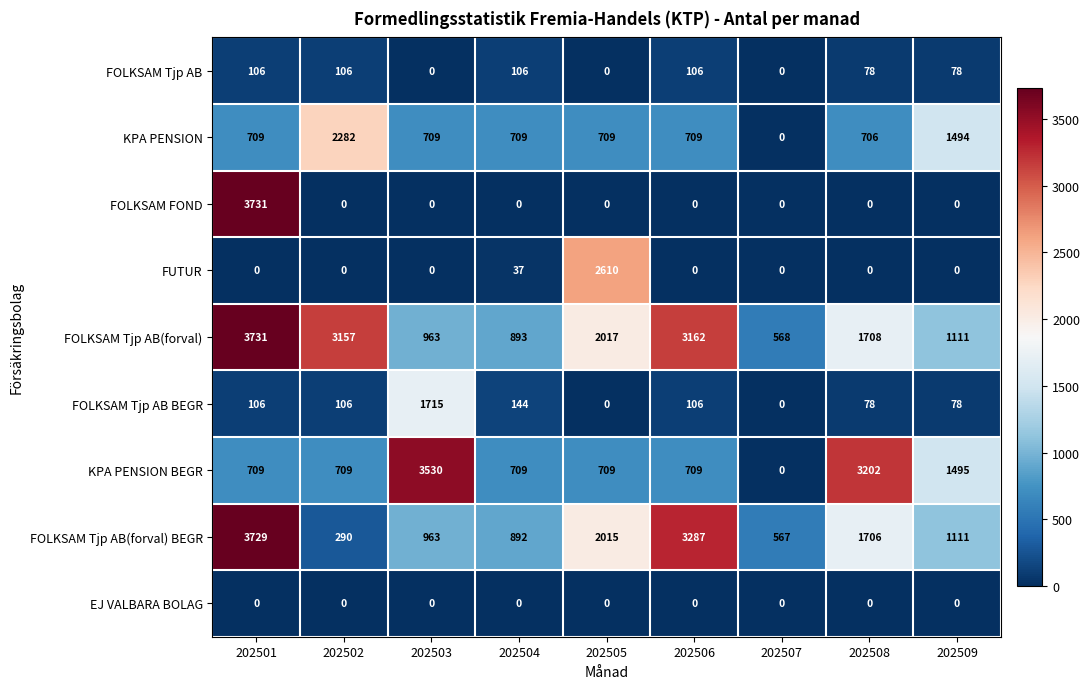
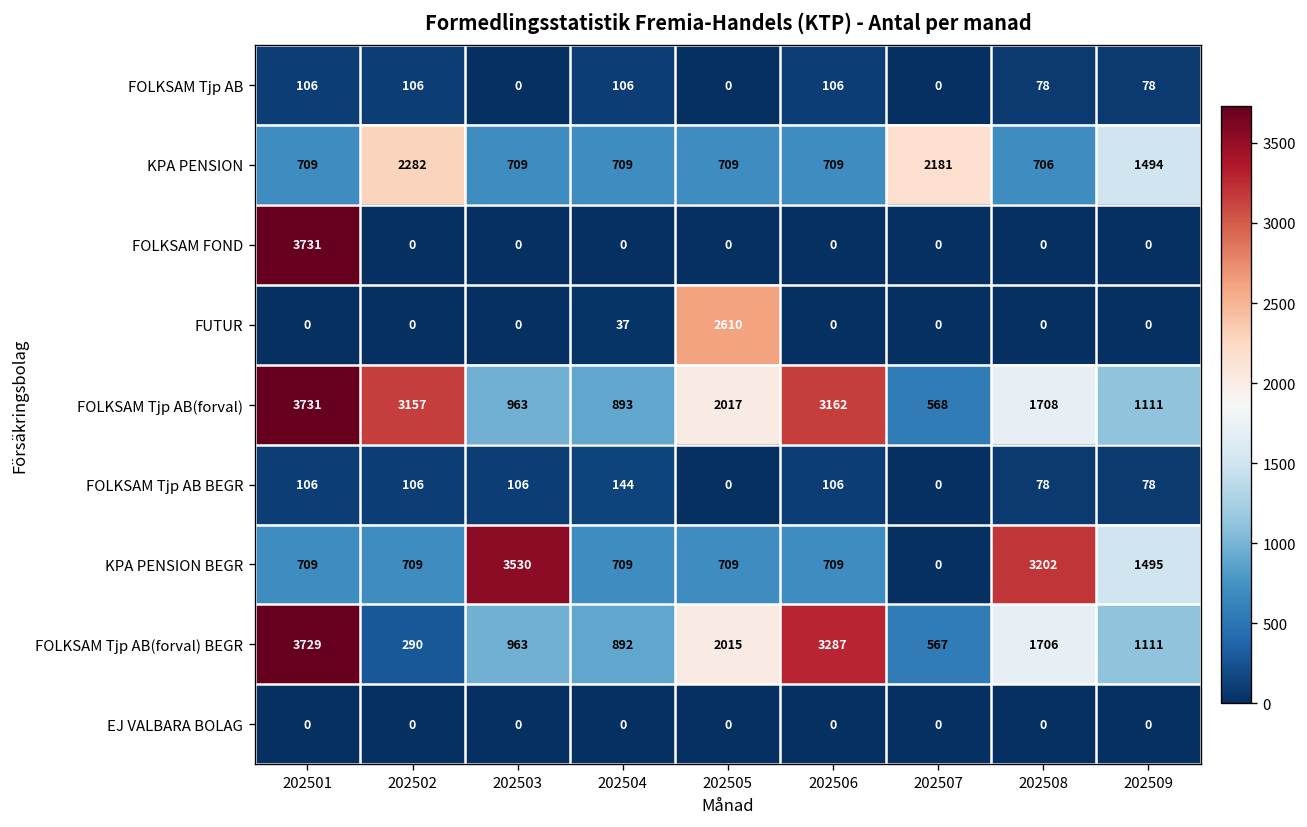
KPA PENSION, 202507: 0 -> 2181
FOLKSAM Tjp AB BEGR, 202503: 1715 -> 106
